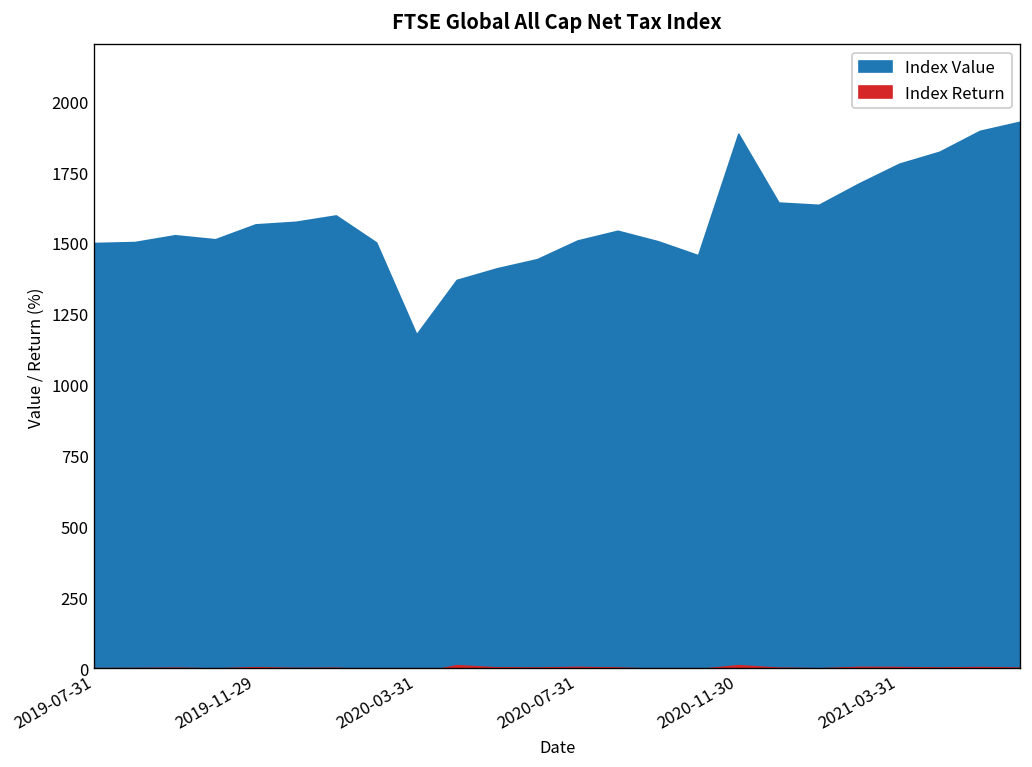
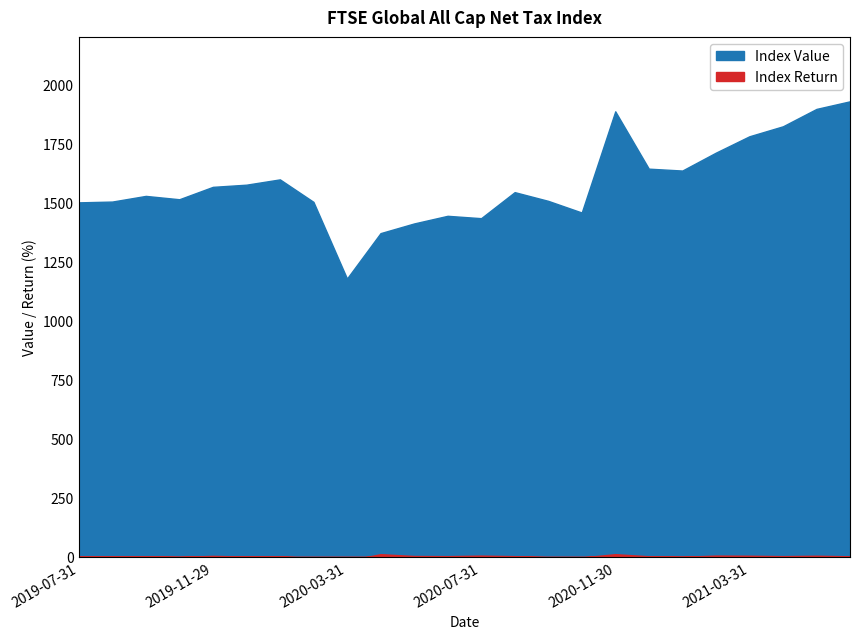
Index Value, 2020-07-31: 1510 -> 1430
